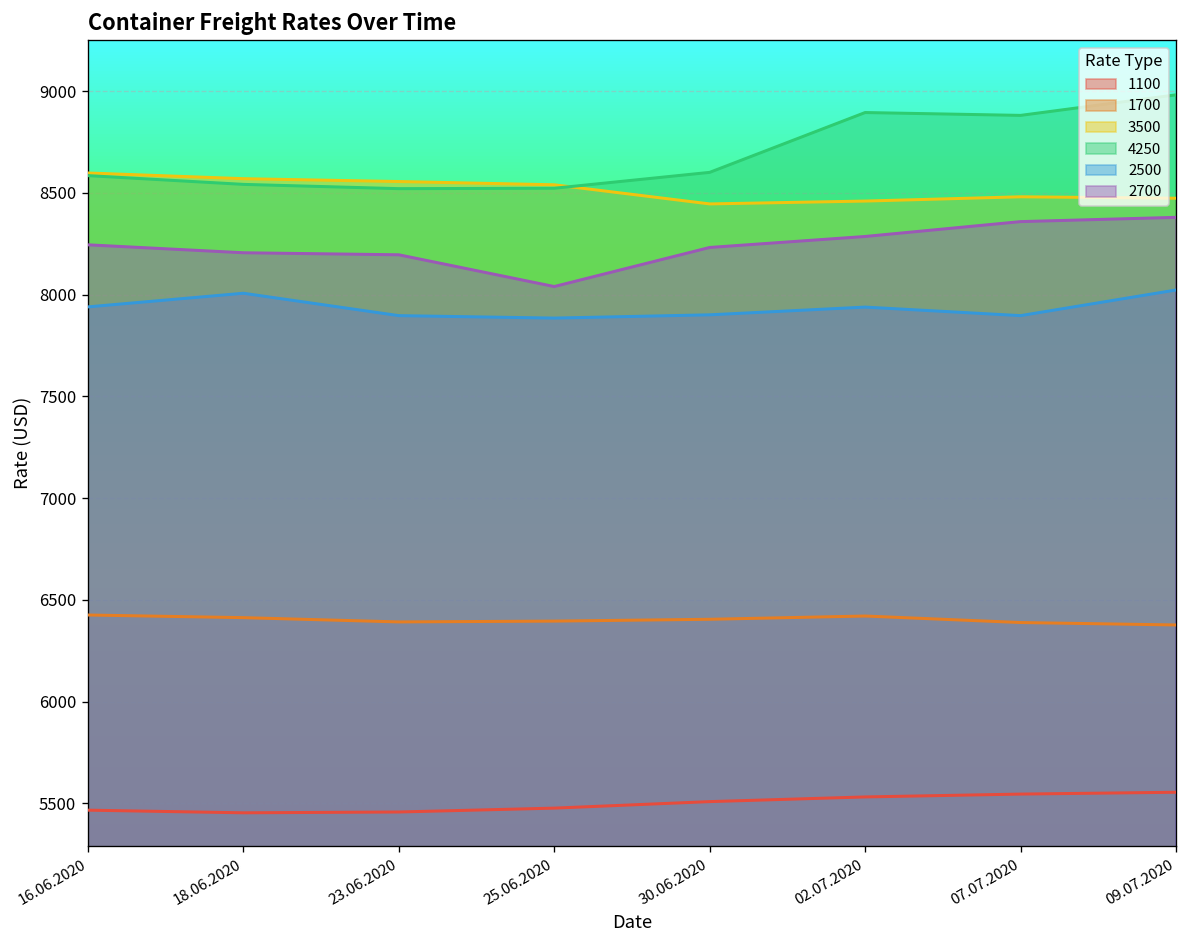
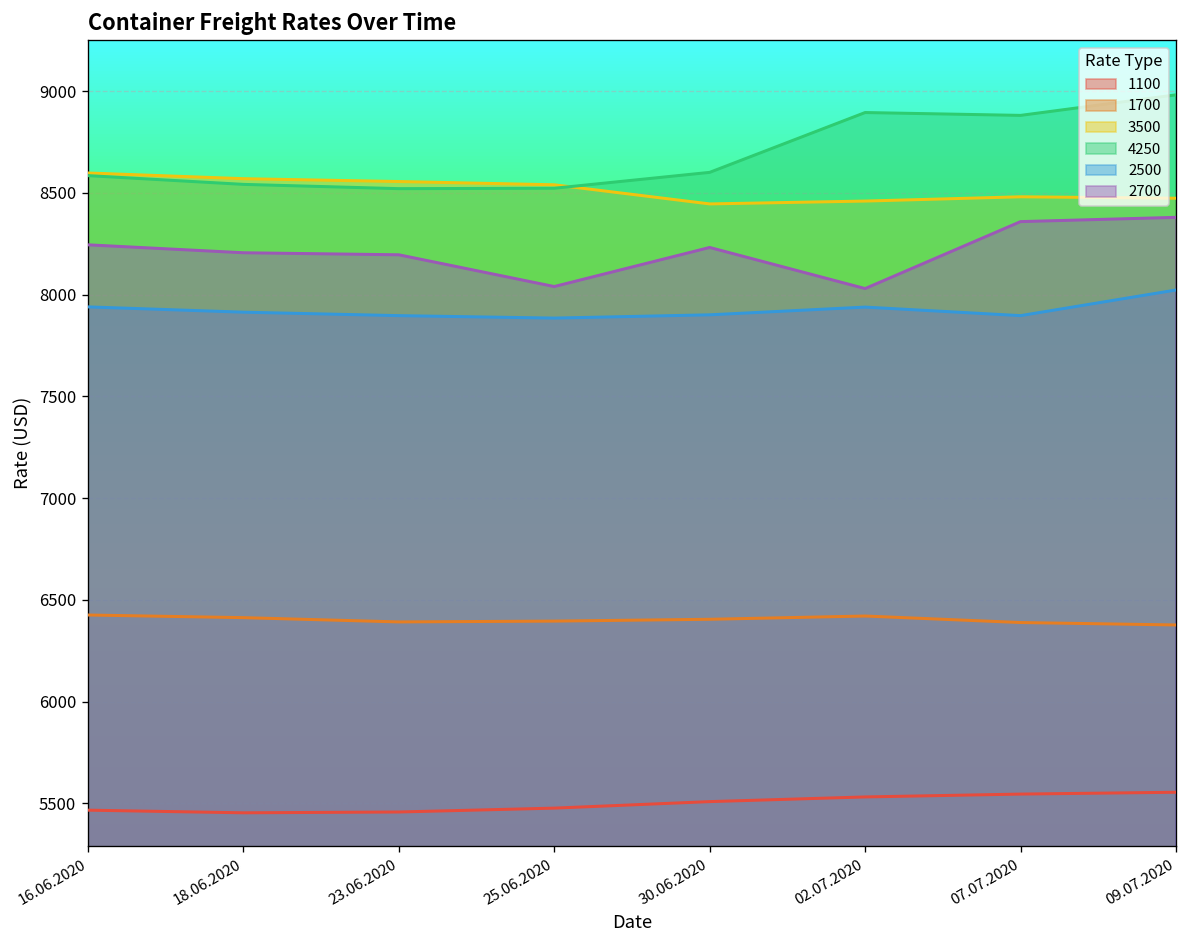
2500, 18.06.2020: 8010 -> 7910
2700, 02.07.2020: 8290 -> 8030
